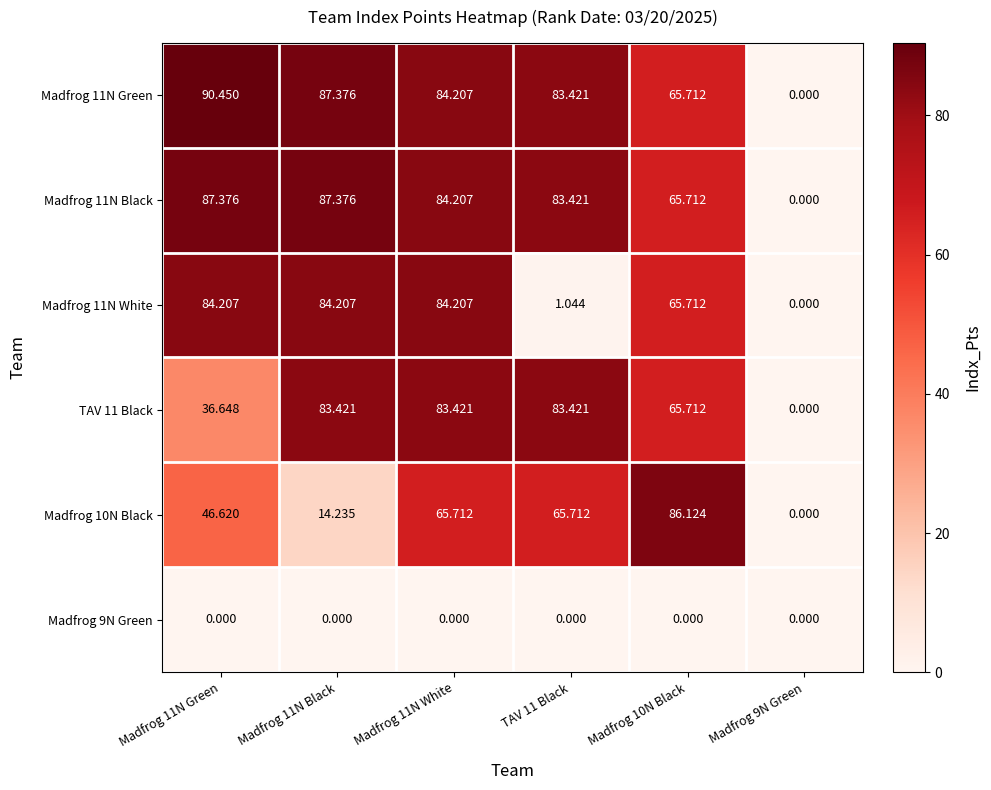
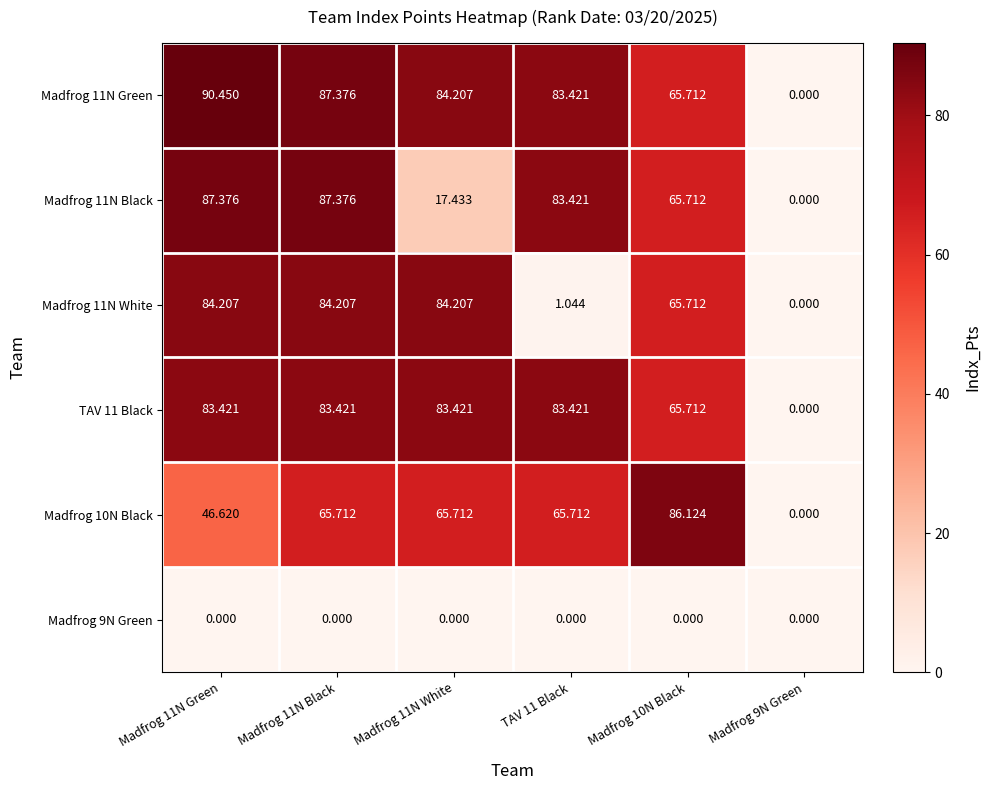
Madfrog 11N Black, Madfrog 11N White: 84.207 -> 17.433
TAV 11 Black, Madfrog 11N Green: 36.648 -> 83.421
Madfrog 10N Black, Madfrog 11N Black: 14.235 -> 65.712
